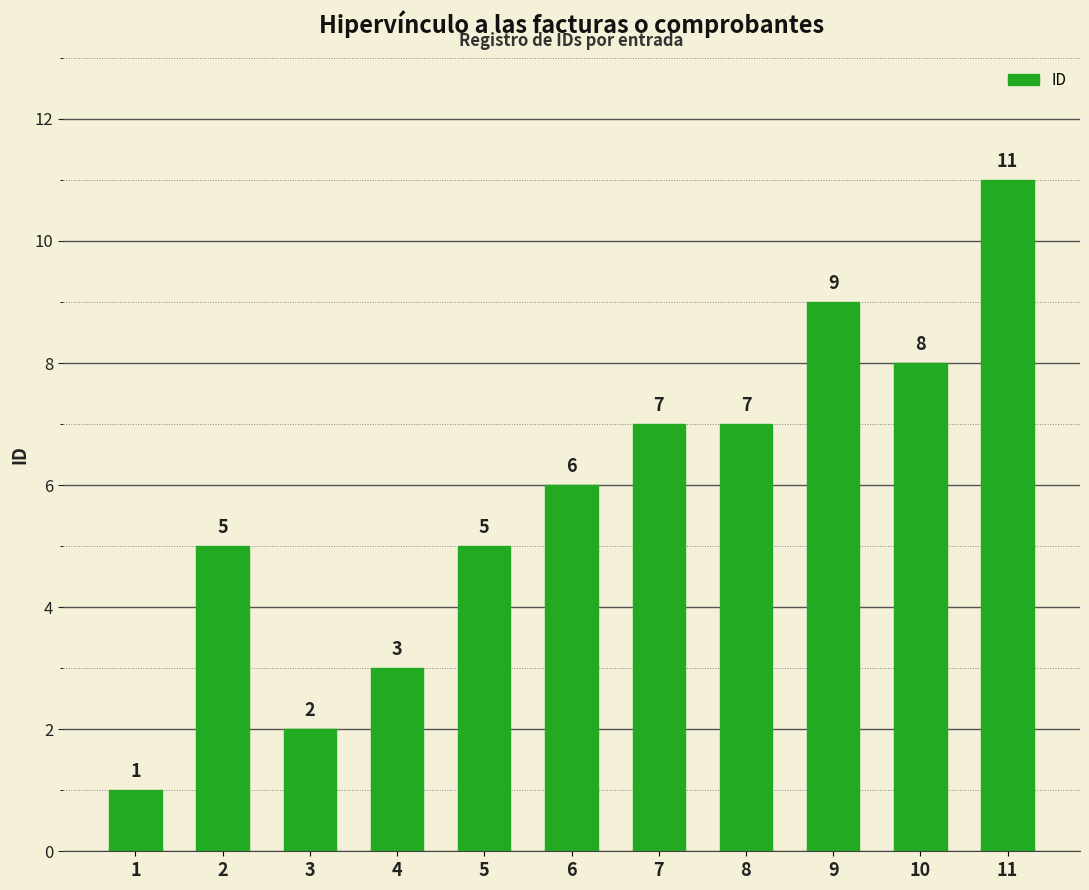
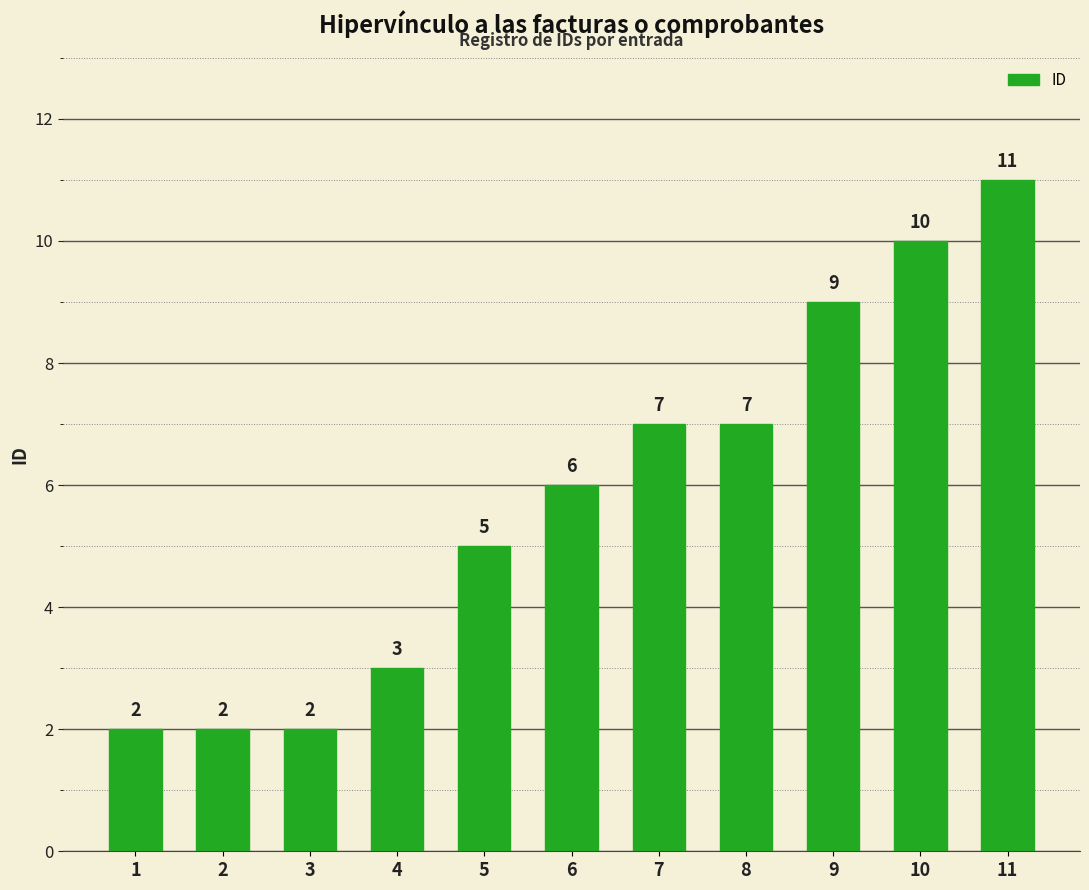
1: 1 -> 2
2: 5 -> 2
10: 8 -> 10
